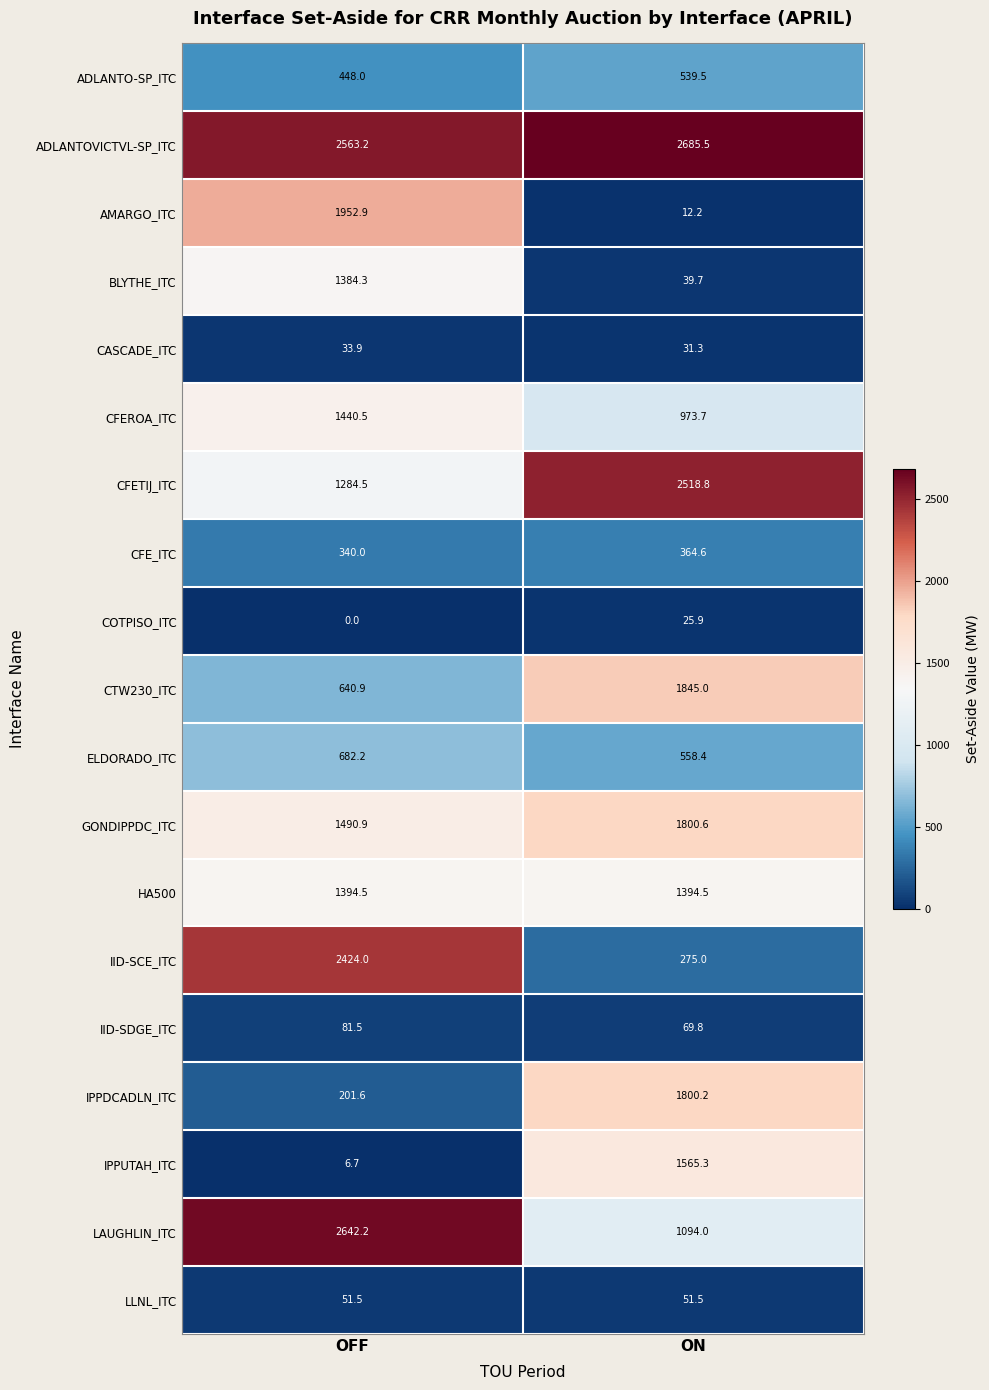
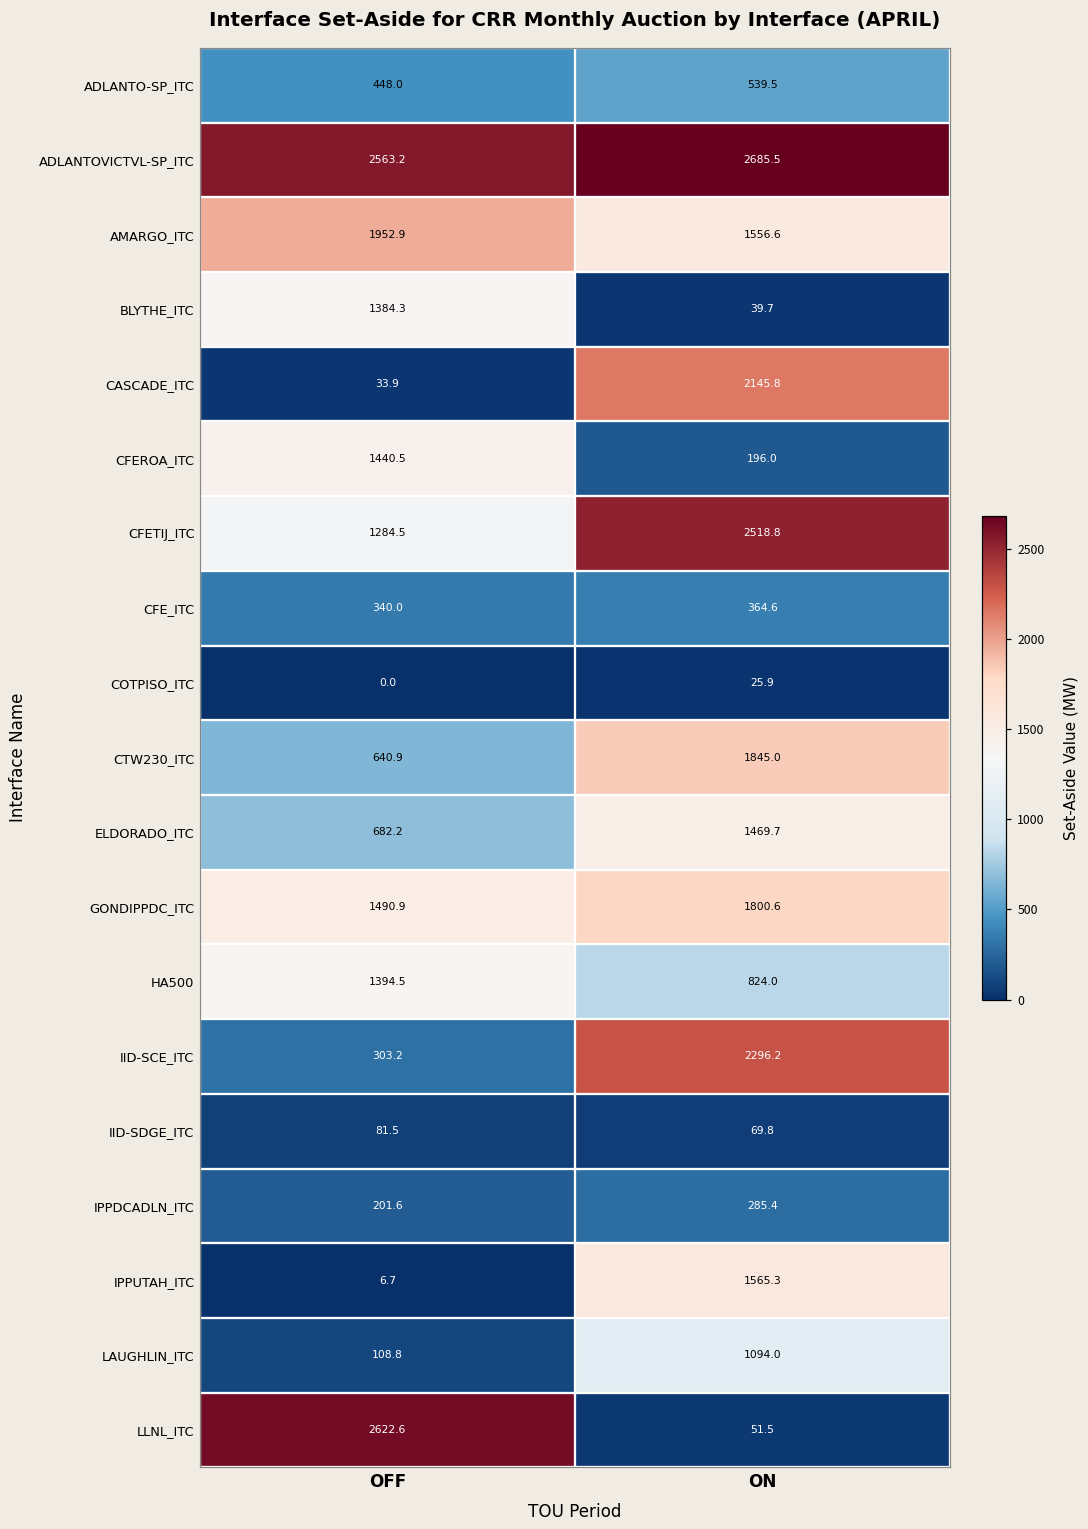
AMARGO_ITC, ON: 12.2 -> 1556.6
CASCADE_ITC, ON: 31.3 -> 2145.8
CFEROA_ITC, ON: 973.7 -> 196.0
ELDORADO_ITC, ON: 558.4 -> 1469.7
HA500, ON: 1394.5 -> 824.0
IID-SCE_ITC, OFF: 2424.0 -> 303.2
IID-SCE_ITC, ON: 275.0 -> 2296.2
IPPDCADLN_ITC, ON: 1800.2 -> 285.4
LAUGHLIN_ITC, OFF: 2642.2 -> 108.8
LLNL_ITC, OFF: 51.5 -> 2622.6
